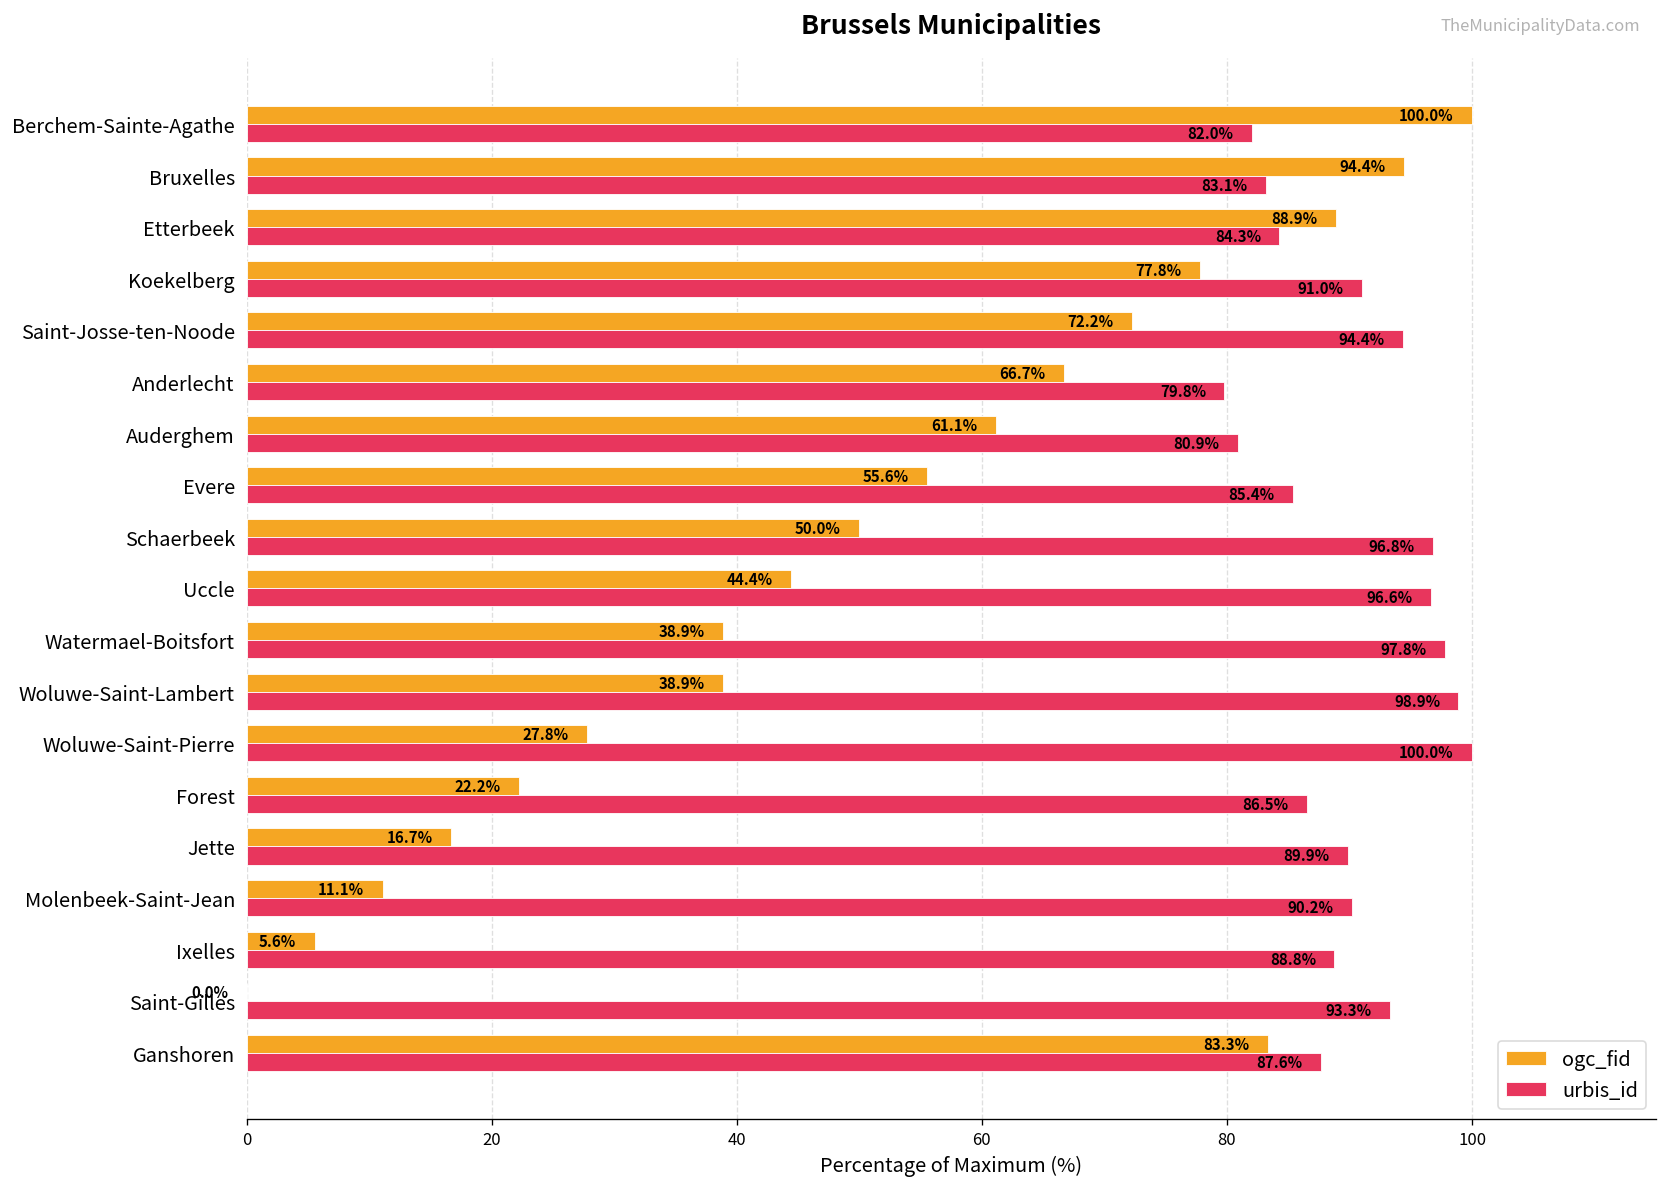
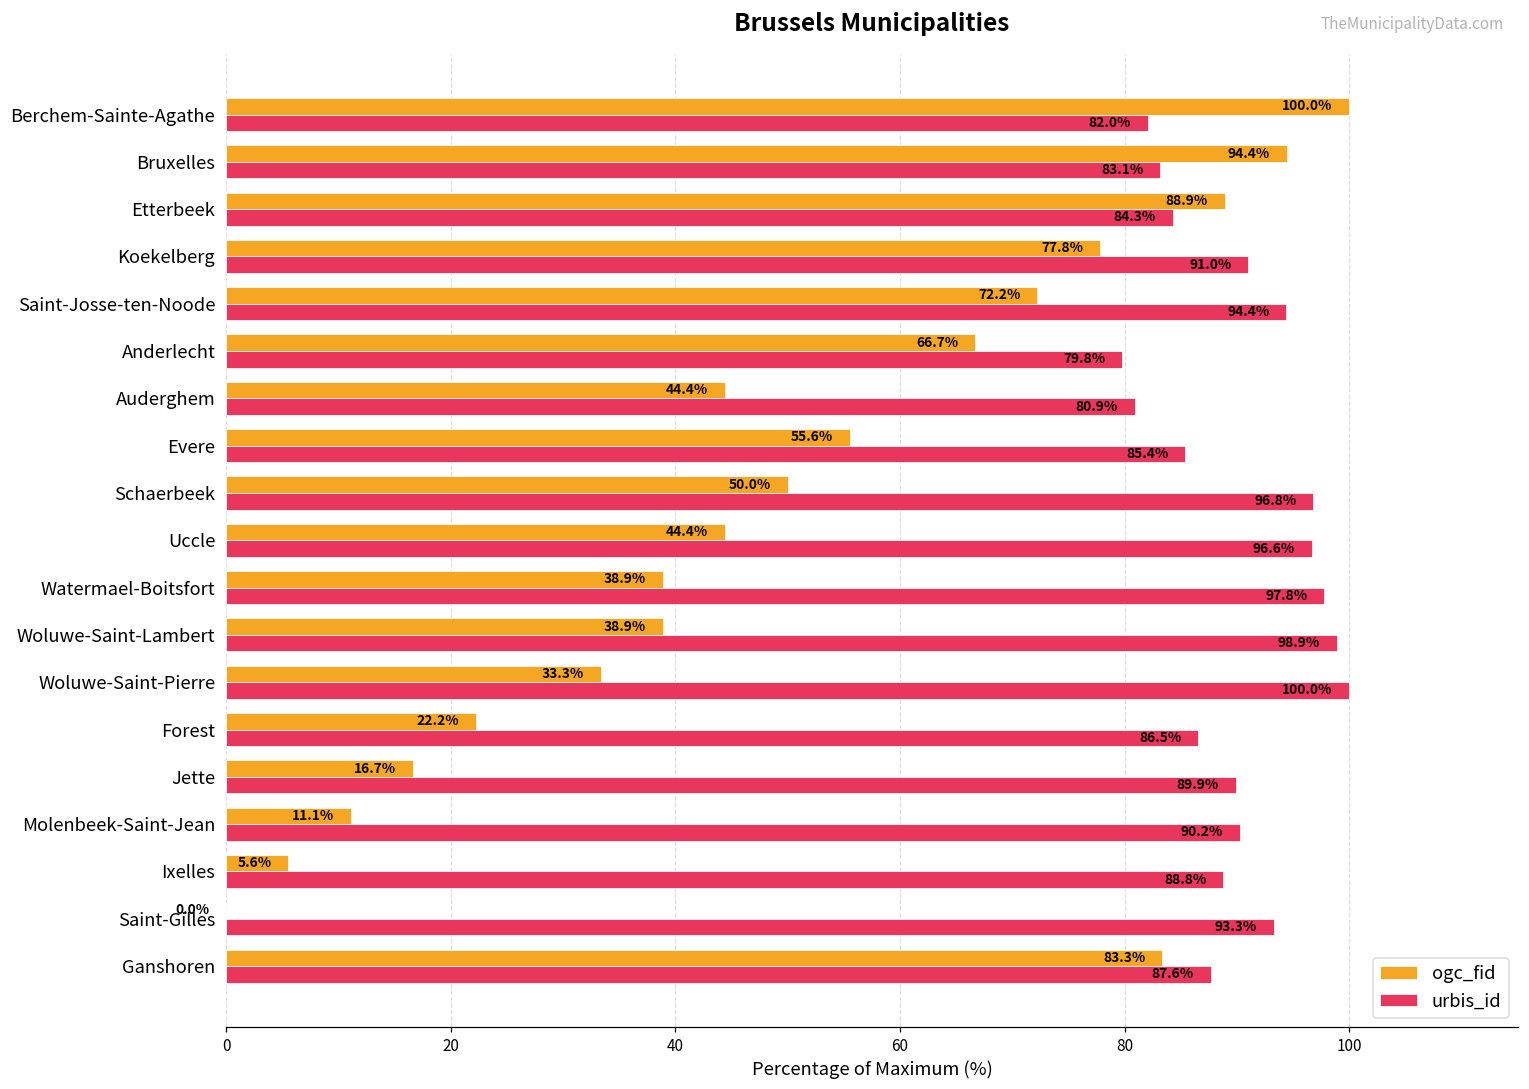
ogc_fid, Auderghem: 61.1% -> 44.4%
ogc_fid, Woluwe-Saint-Pierre: 27.8% -> 33.3%
